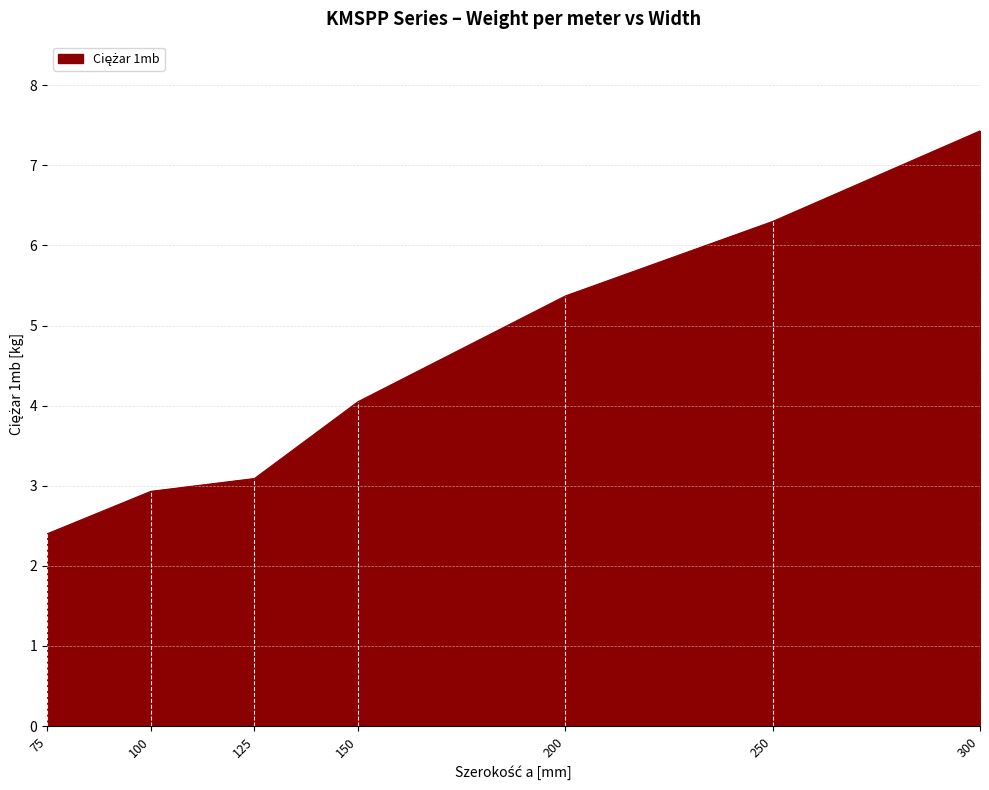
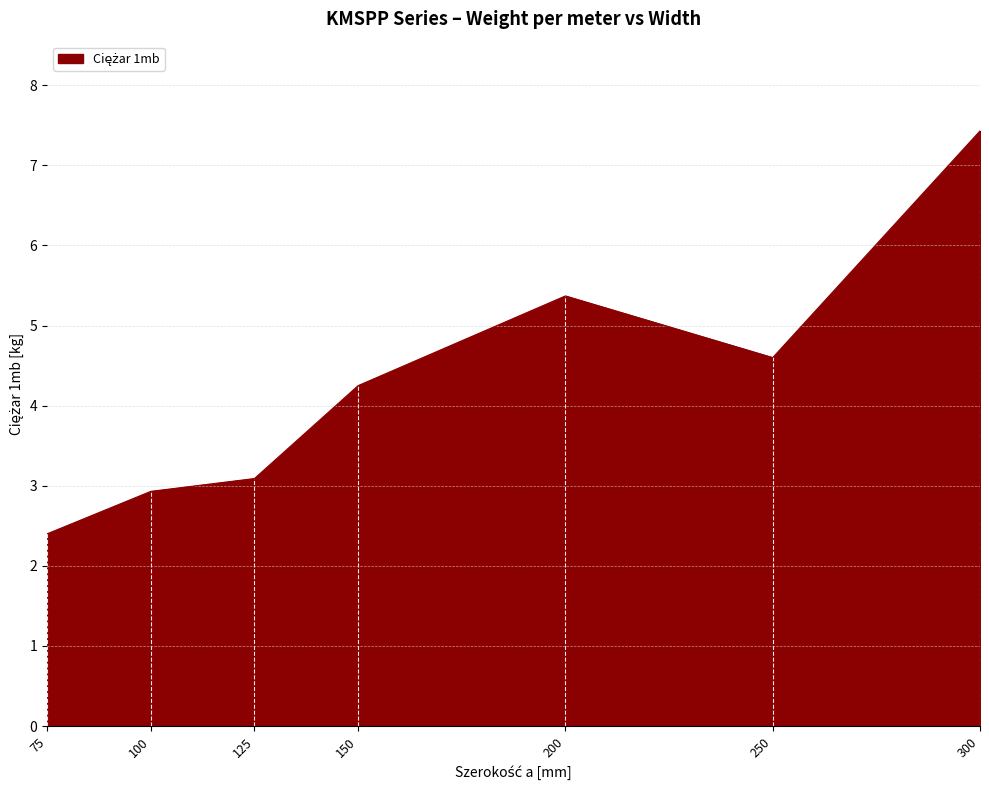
150: 4.1 -> 4.3
250: 6.3 -> 4.6
